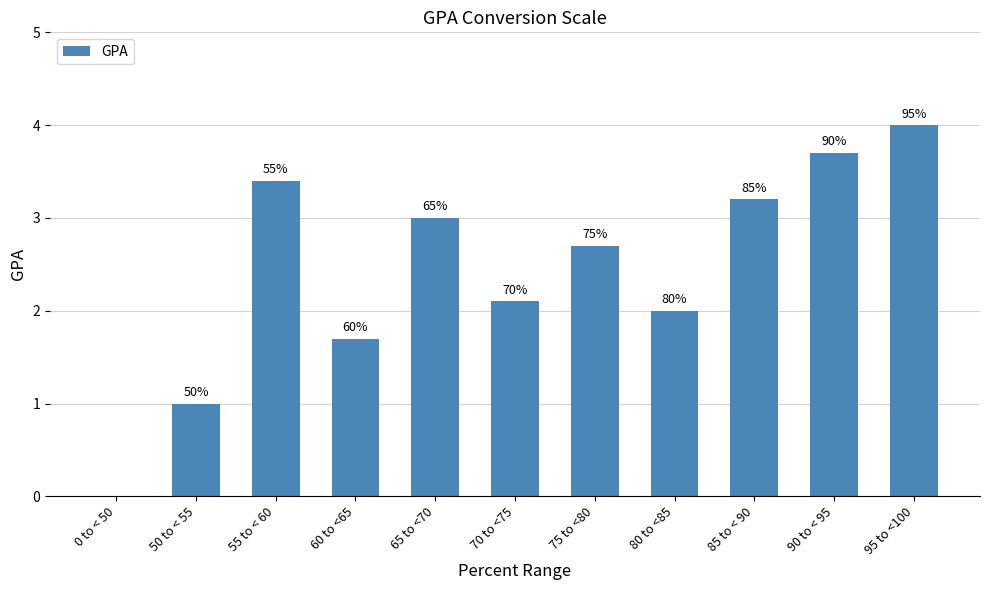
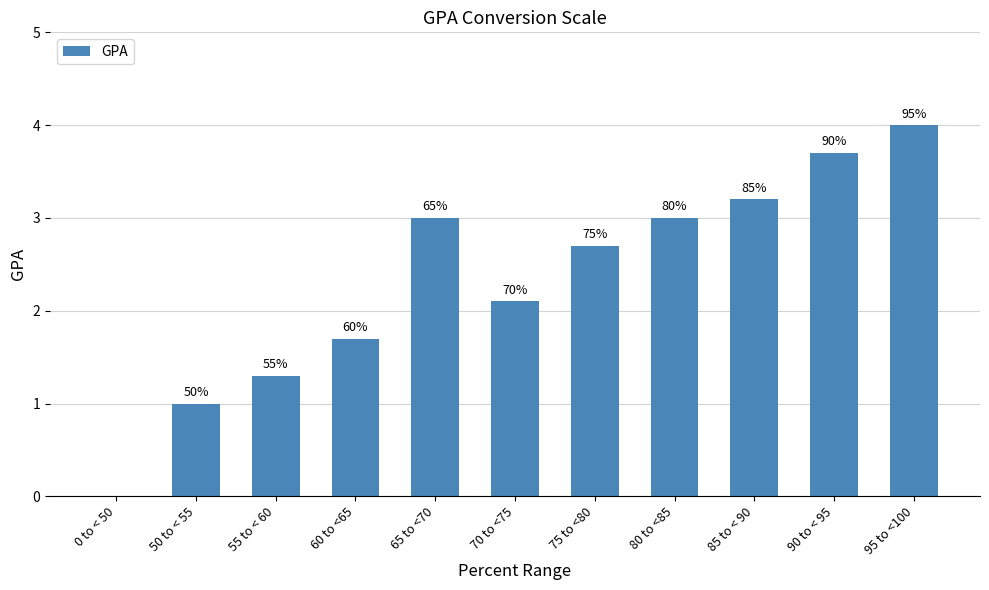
55 to < 60: 3.4 -> 1.3
80 to <85: 2 -> 3
